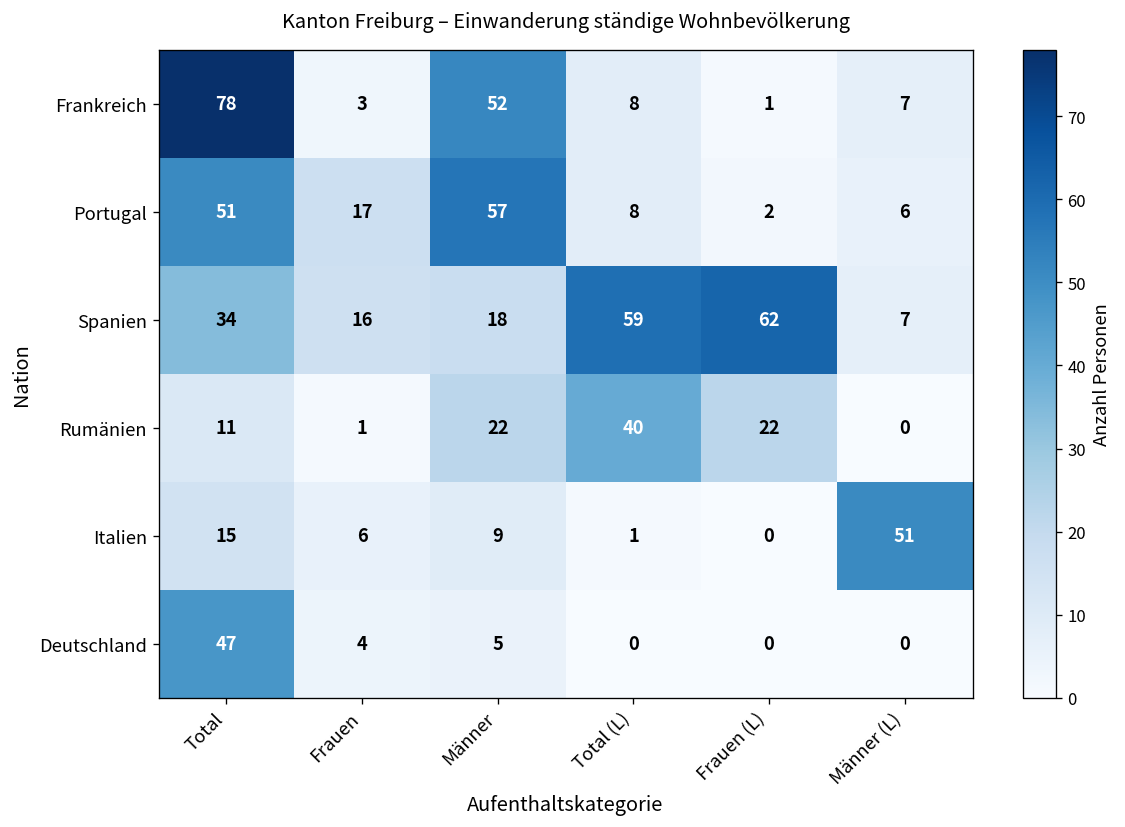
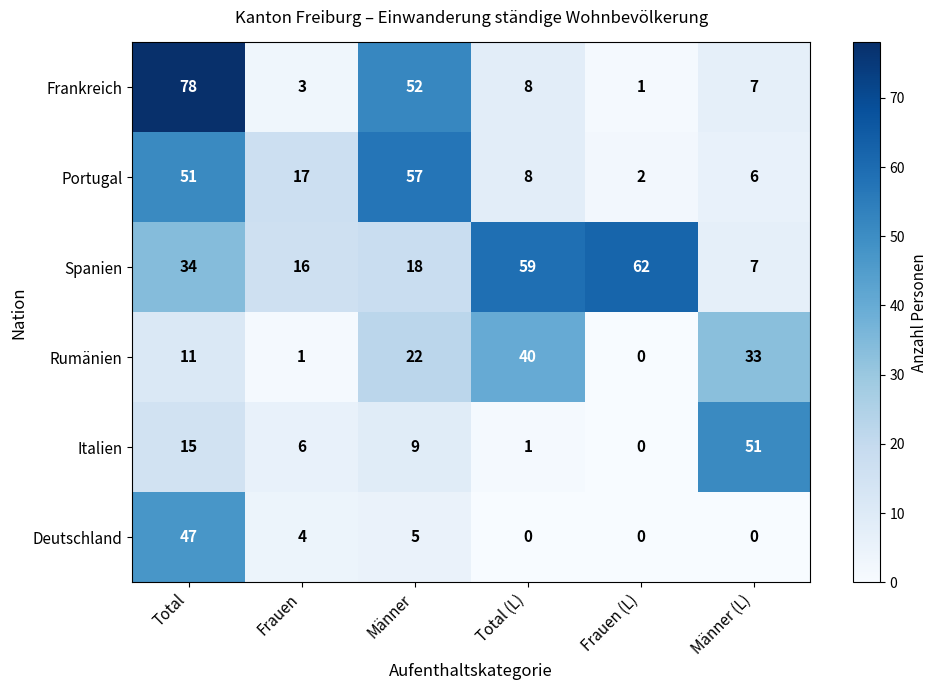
Rumänien, Frauen (L): 22 -> 0
Rumänien, Männer (L): 0 -> 33
